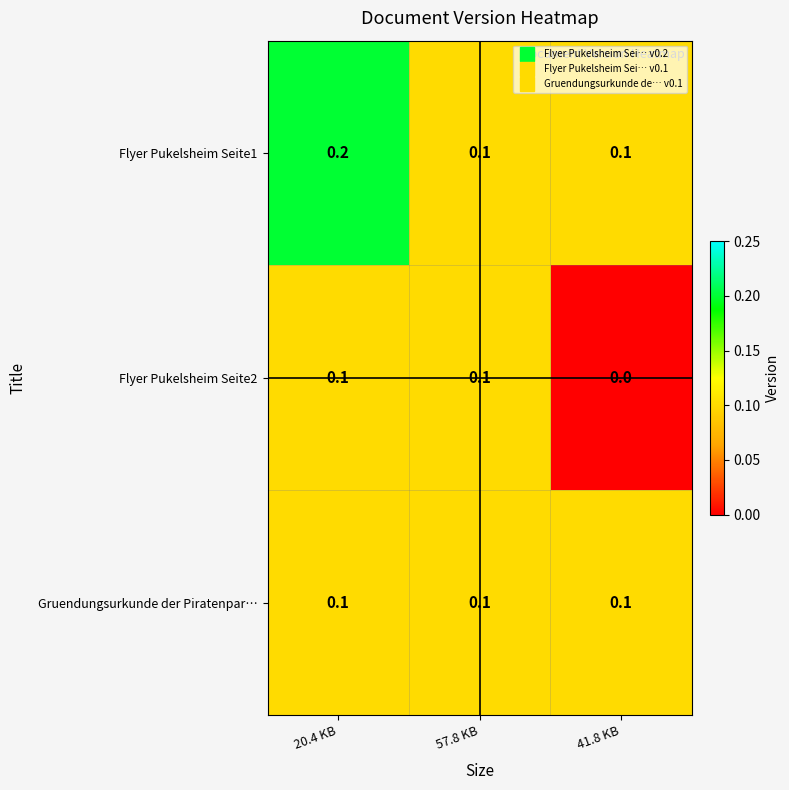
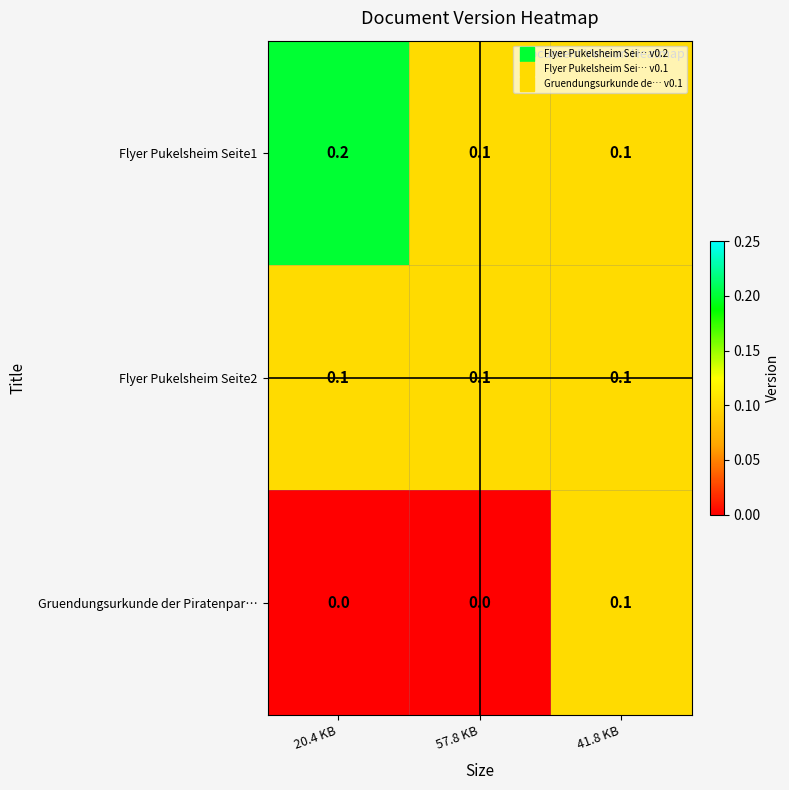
Flyer Pukelsheim Seite2, 41.8 KB: 0.0 -> 0.1
Gruendungsurkunde der Piratenpar…, 20.4 KB: 0.1 -> 0.0
Gruendungsurkunde der Piratenpar…, 57.8 KB: 0.1 -> 0.0
